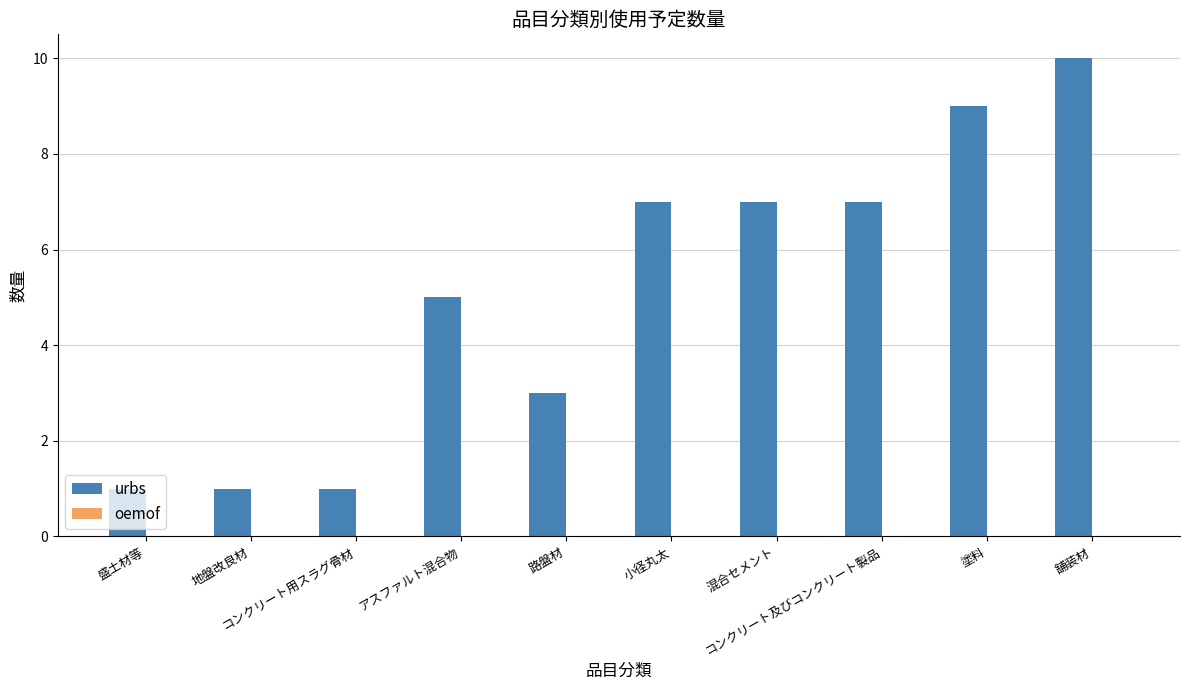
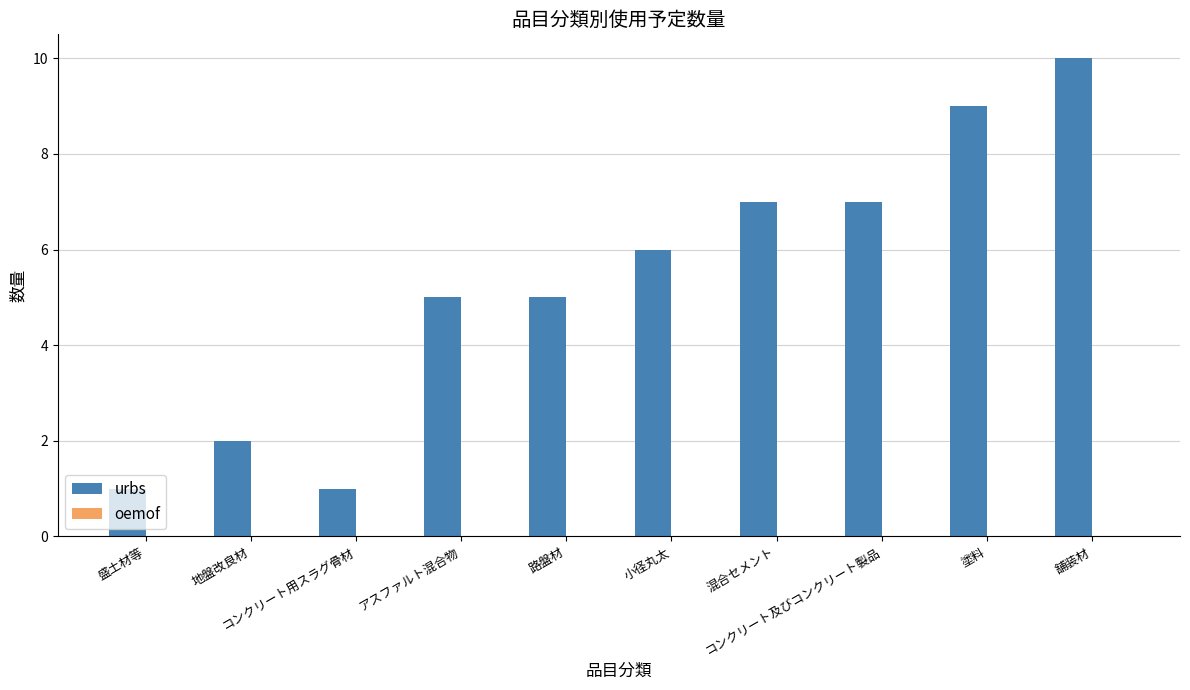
urbs, 地盤改良材: 1 -> 2
urbs, 路盤材: 3 -> 5
urbs, 小径丸太: 7 -> 6
